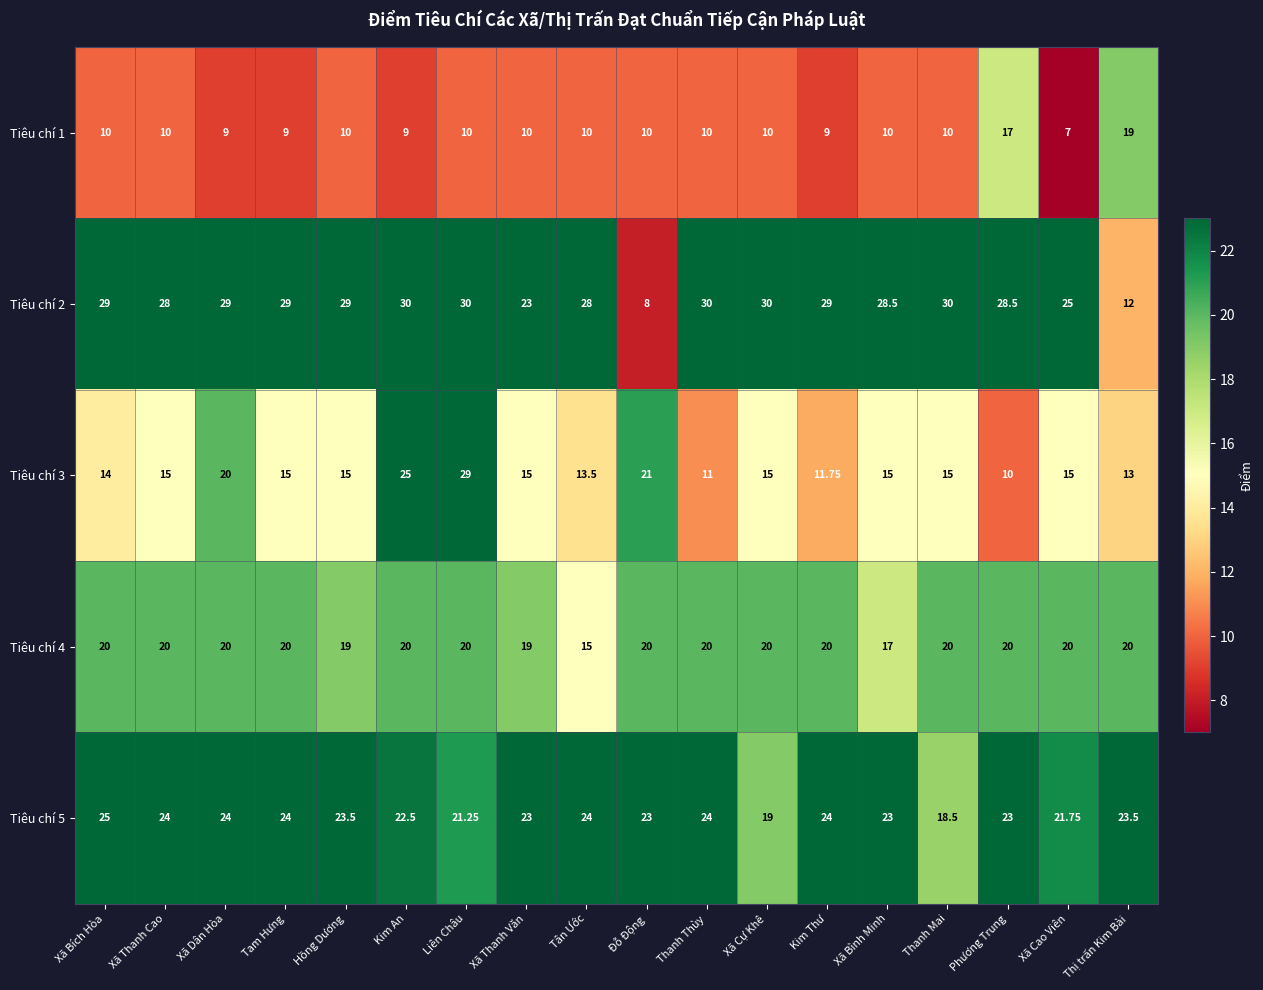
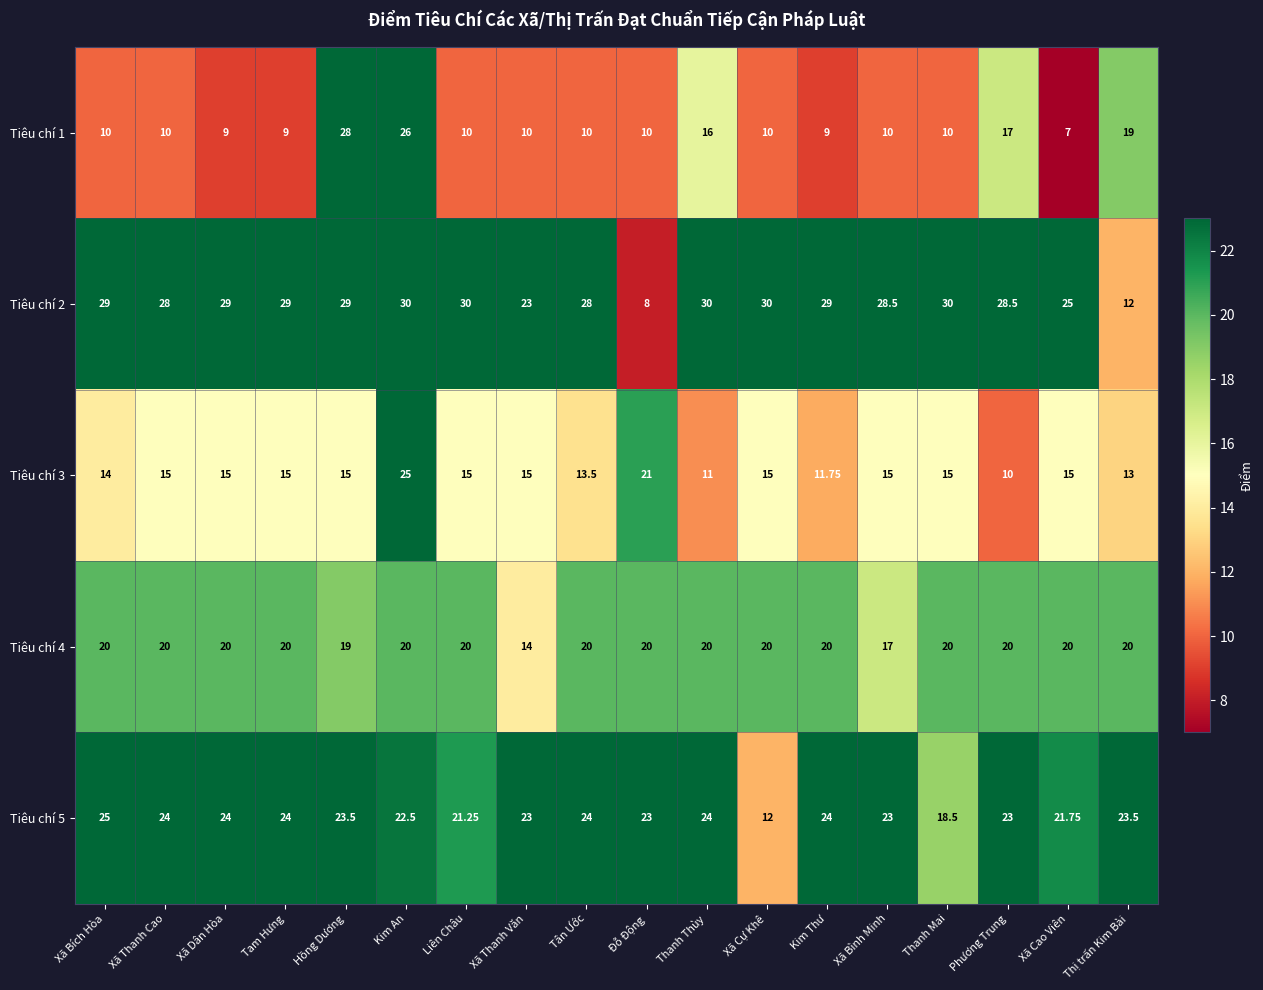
Tiêu chí 1, Hồng Dương: 10 -> 28
Tiêu chí 1, Kim An: 9 -> 26
Tiêu chí 1, Thanh Thùy: 10 -> 16
Tiêu chí 3, Xã Dân Hòa: 20 -> 15
Tiêu chí 3, Liên Châu: 29 -> 15
Tiêu chí 4, Xã Thanh Văn: 19 -> 14
Tiêu chí 4, Tân Ước: 15 -> 20
Tiêu chí 5, Xã Cự Khê: 19 -> 12
